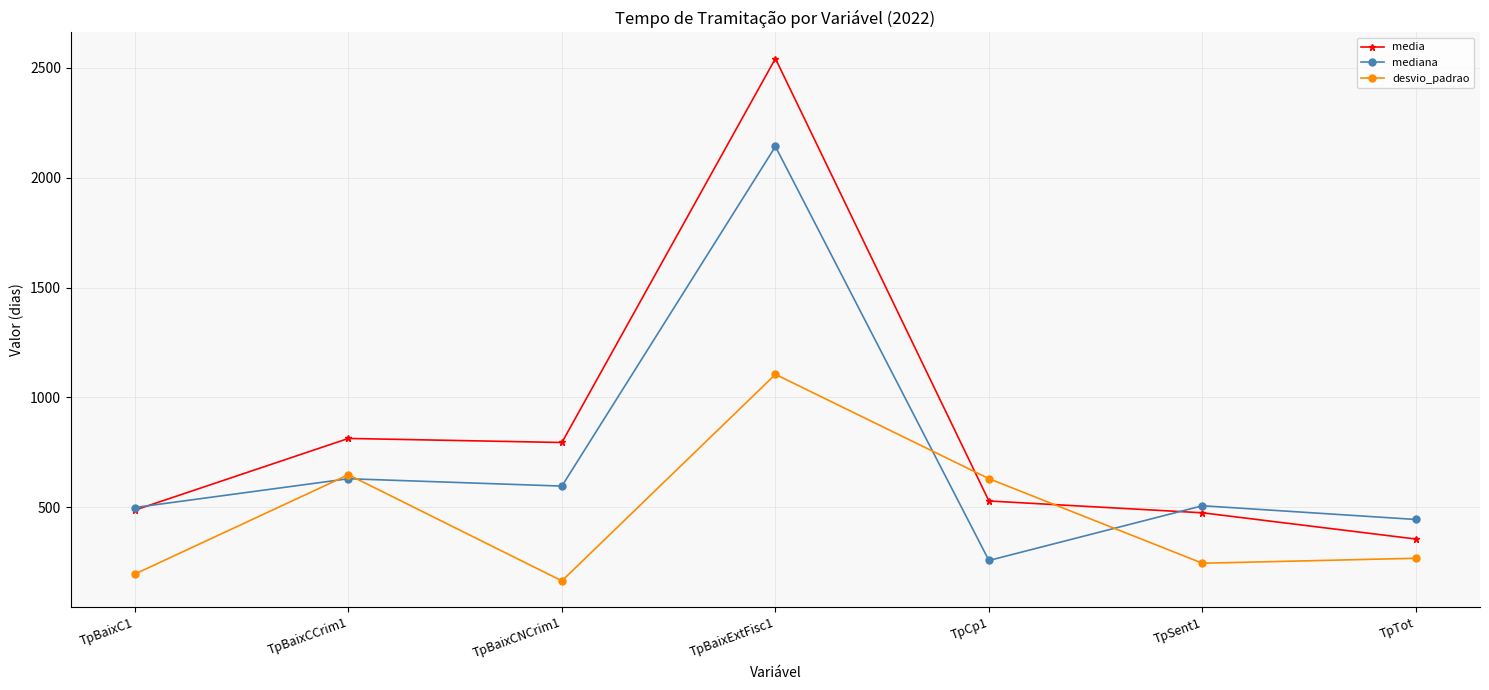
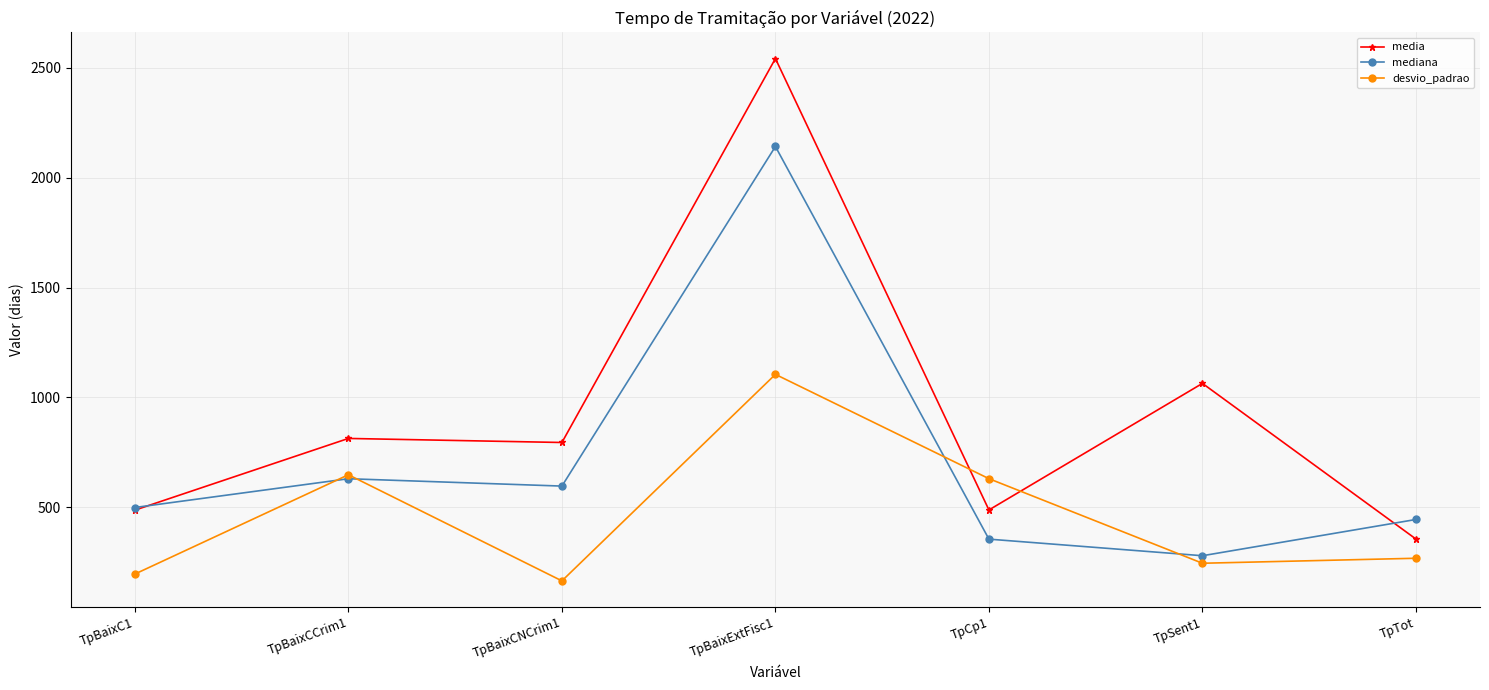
media, TpCp1: 530 -> 490
mediana, TpCp1: 260 -> 360
media, TpSent1: 470 -> 1060
mediana, TpSent1: 510 -> 280
